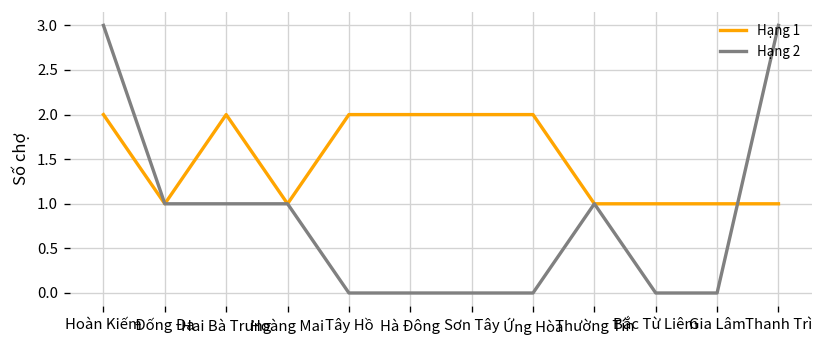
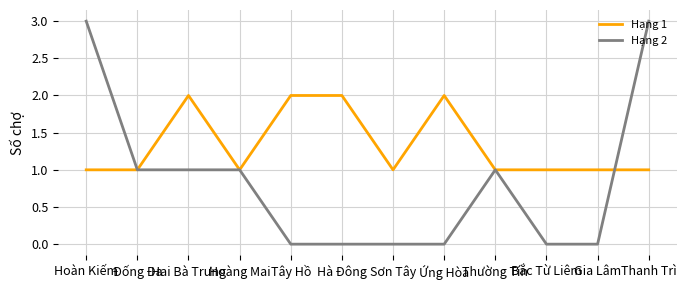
Hạng 1, Hoàn Kiếm: 2 -> 1
Hạng 1, Sơn Tây: 2 -> 1
